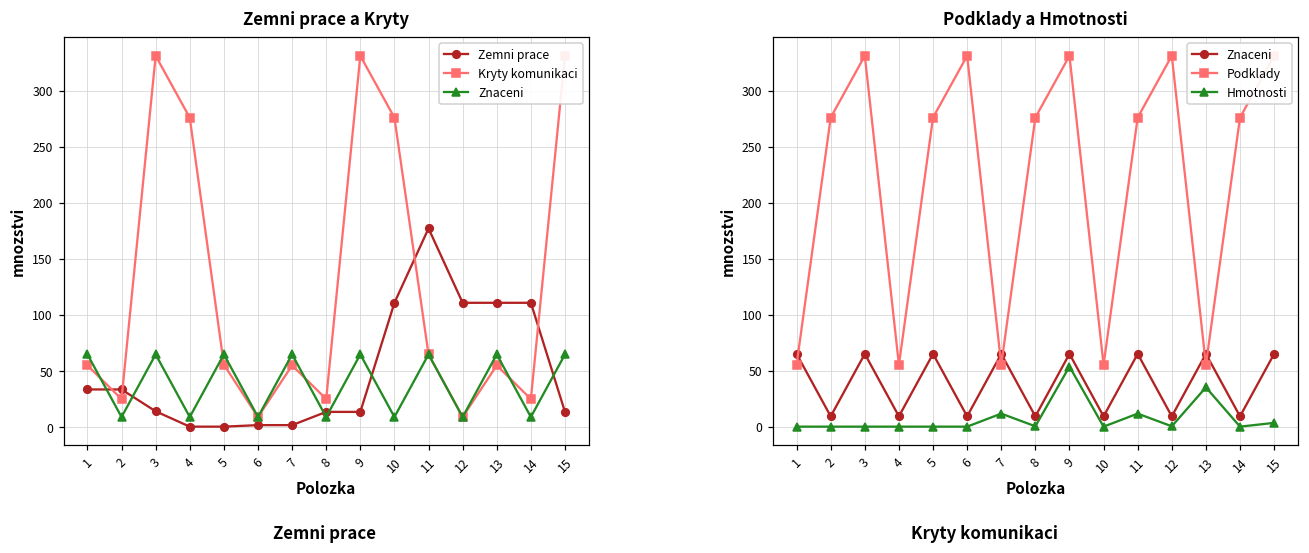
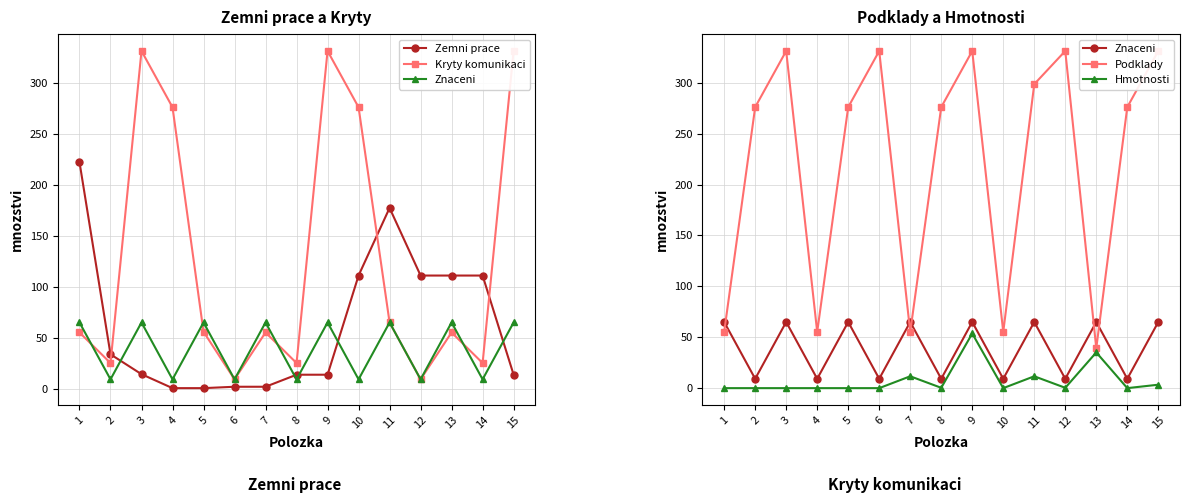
Zemni prace a Kryty, Zemni prace, 1: 34 -> 222
Podklady a Hmotnosti, Podklady, 11: 276 -> 299
Podklady a Hmotnosti, Podklady, 13: 55 -> 39
